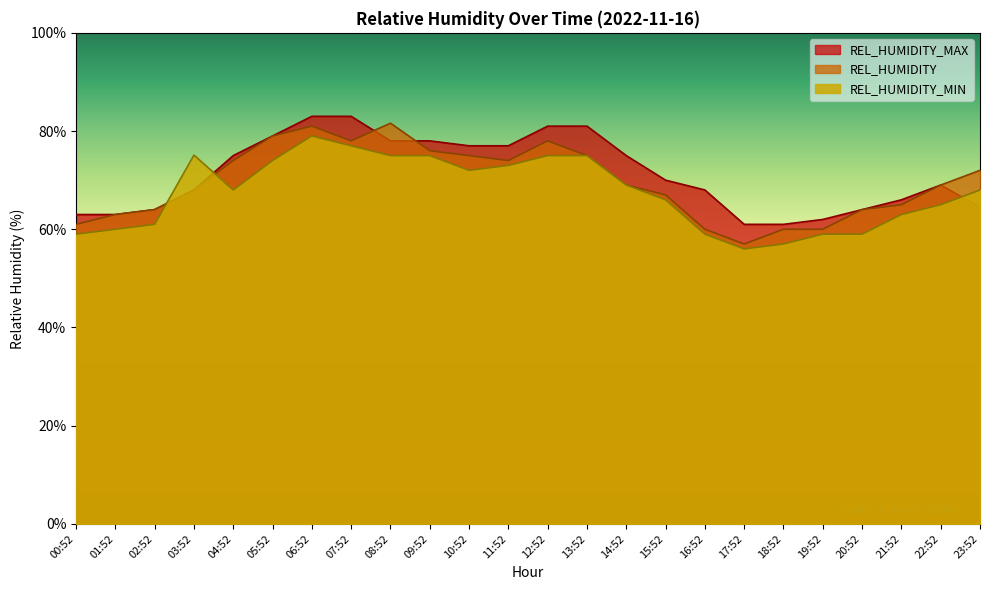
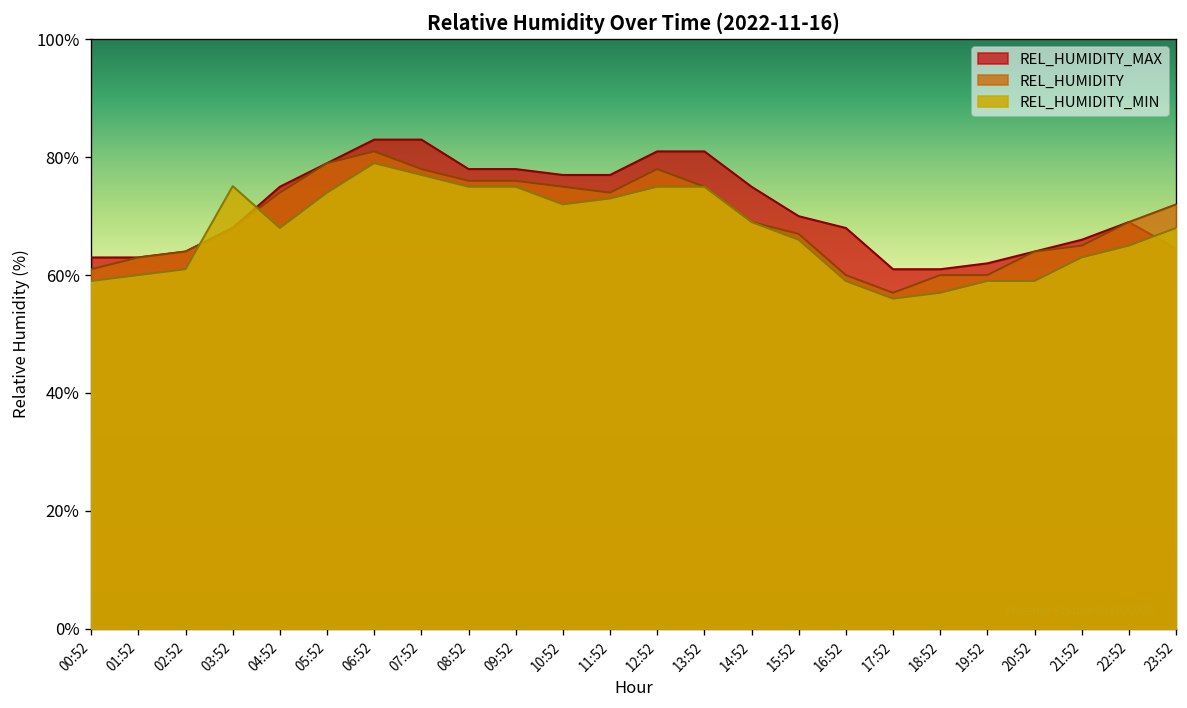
REL_HUMIDITY, 08:52: 82% -> 76%
